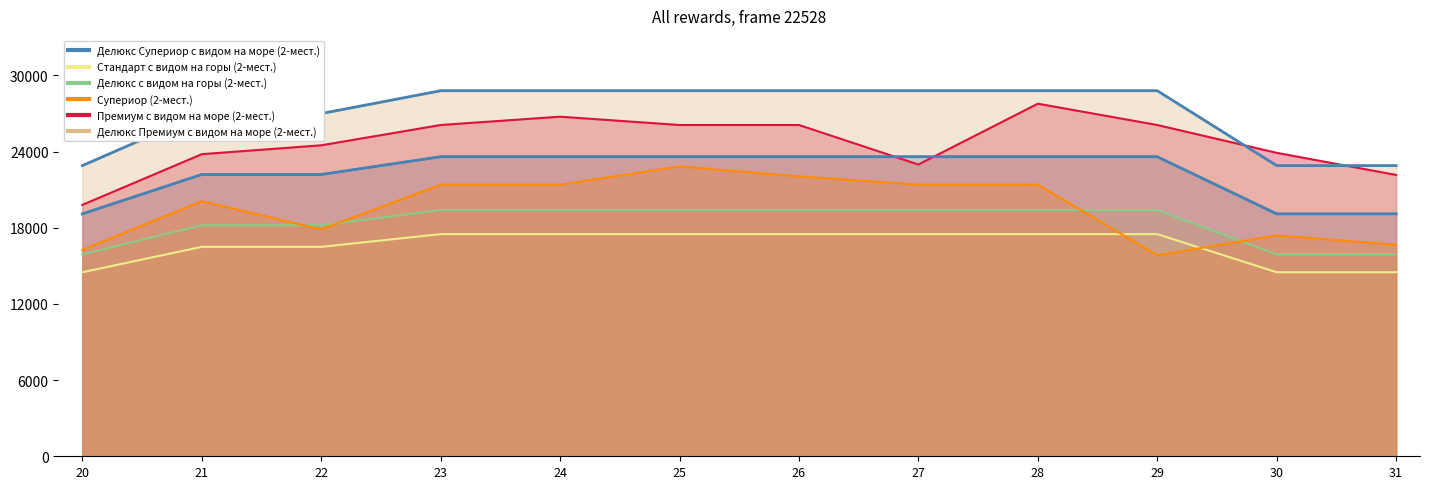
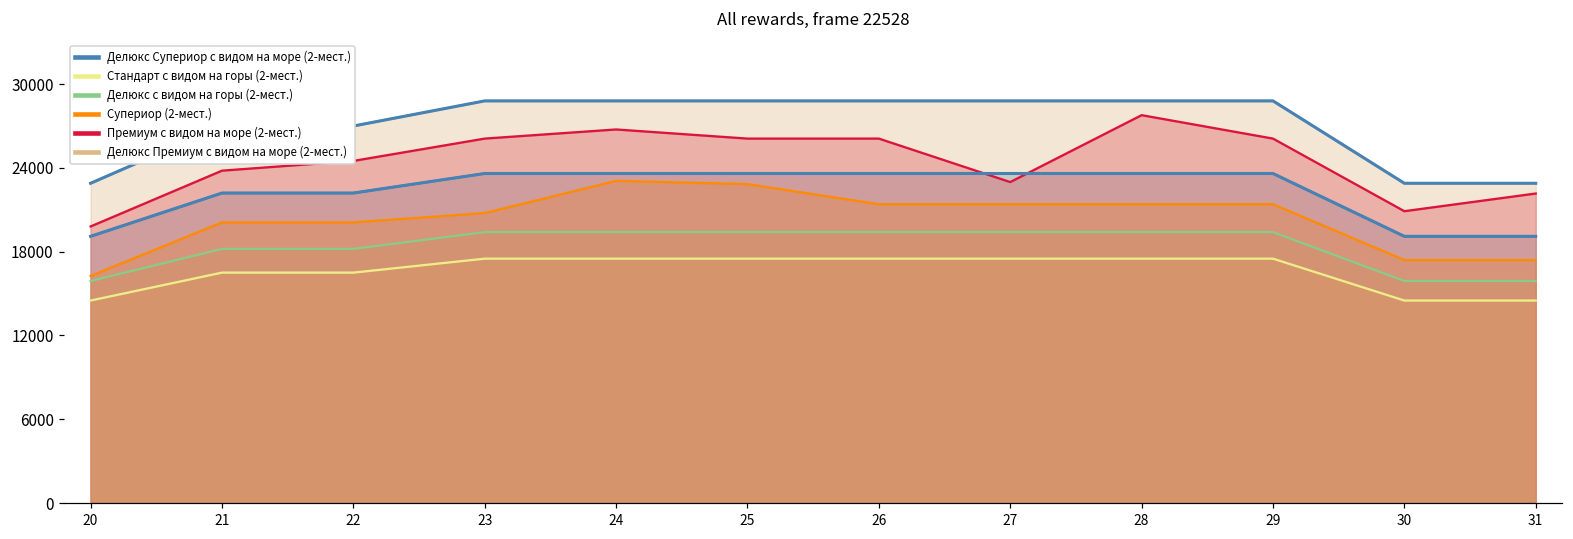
Супериор (2-мест.), 22: 17900 -> 20100
Супериор (2-мест.), 23: 21400 -> 20800
Супериор (2-мест.), 24: 21400 -> 23100
Супериор (2-мест.), 26: 22100 -> 21400
Супериор (2-мест.), 29: 15800 -> 21400
Премиум с видом на море (2-мест.), 30: 23900 -> 20900
Супериор (2-мест.), 31: 16700 -> 17400
